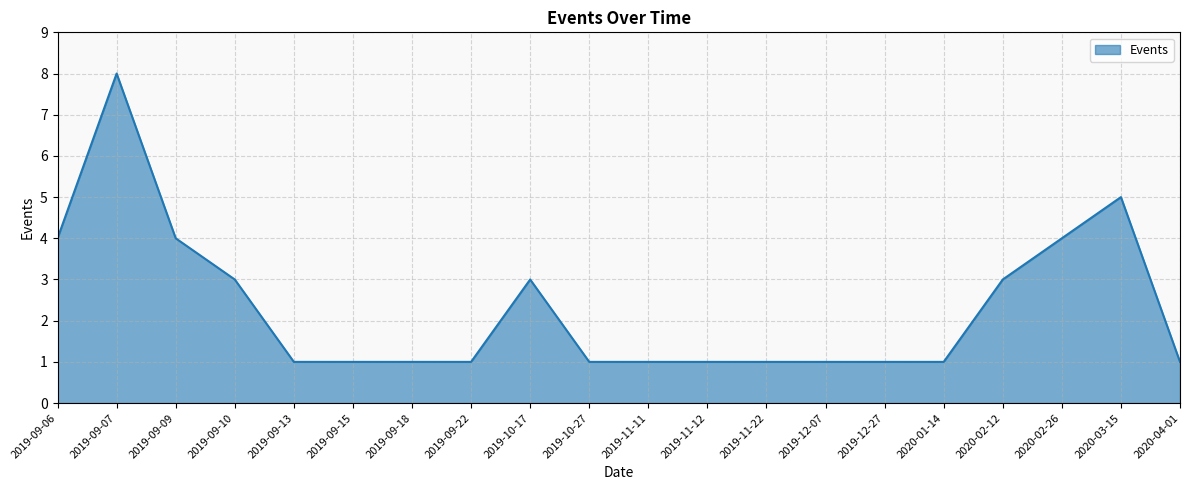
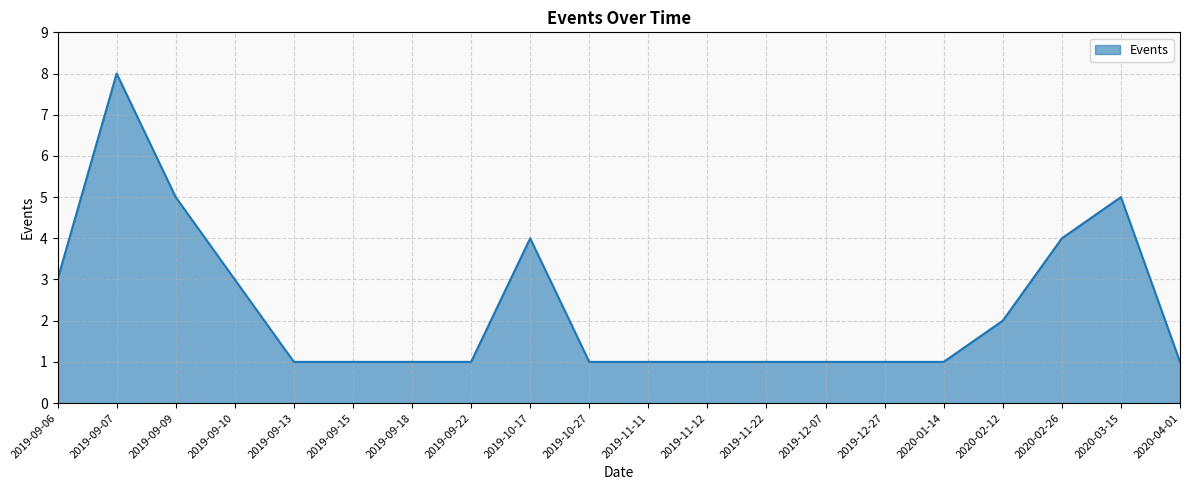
2019-09-06: 4 -> 3
2019-09-09: 4 -> 5
2019-10-17: 3 -> 4
2020-02-12: 3 -> 2
